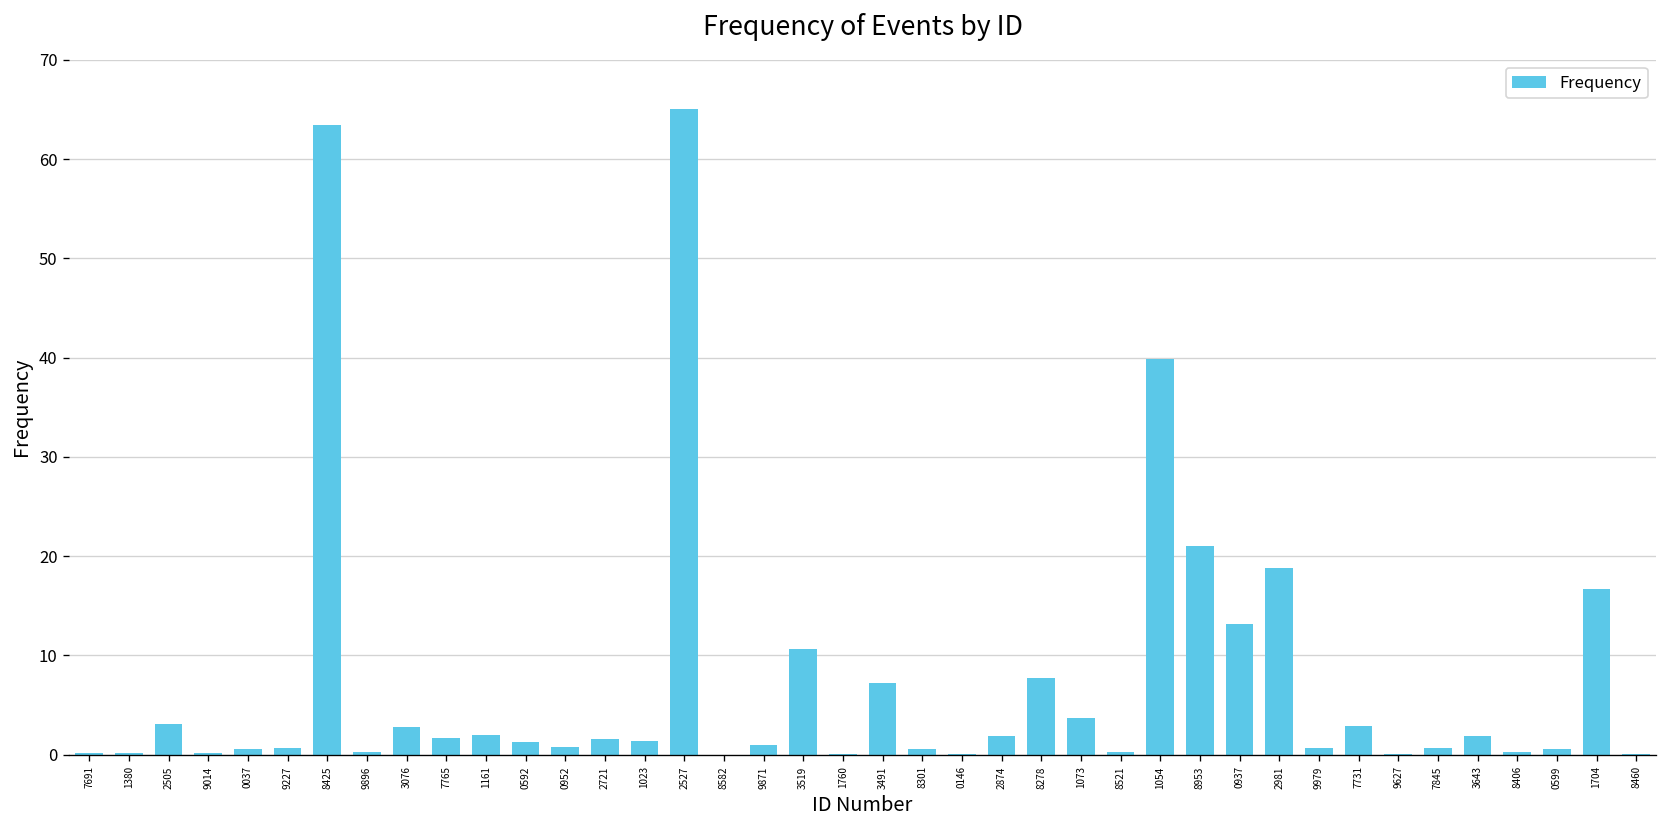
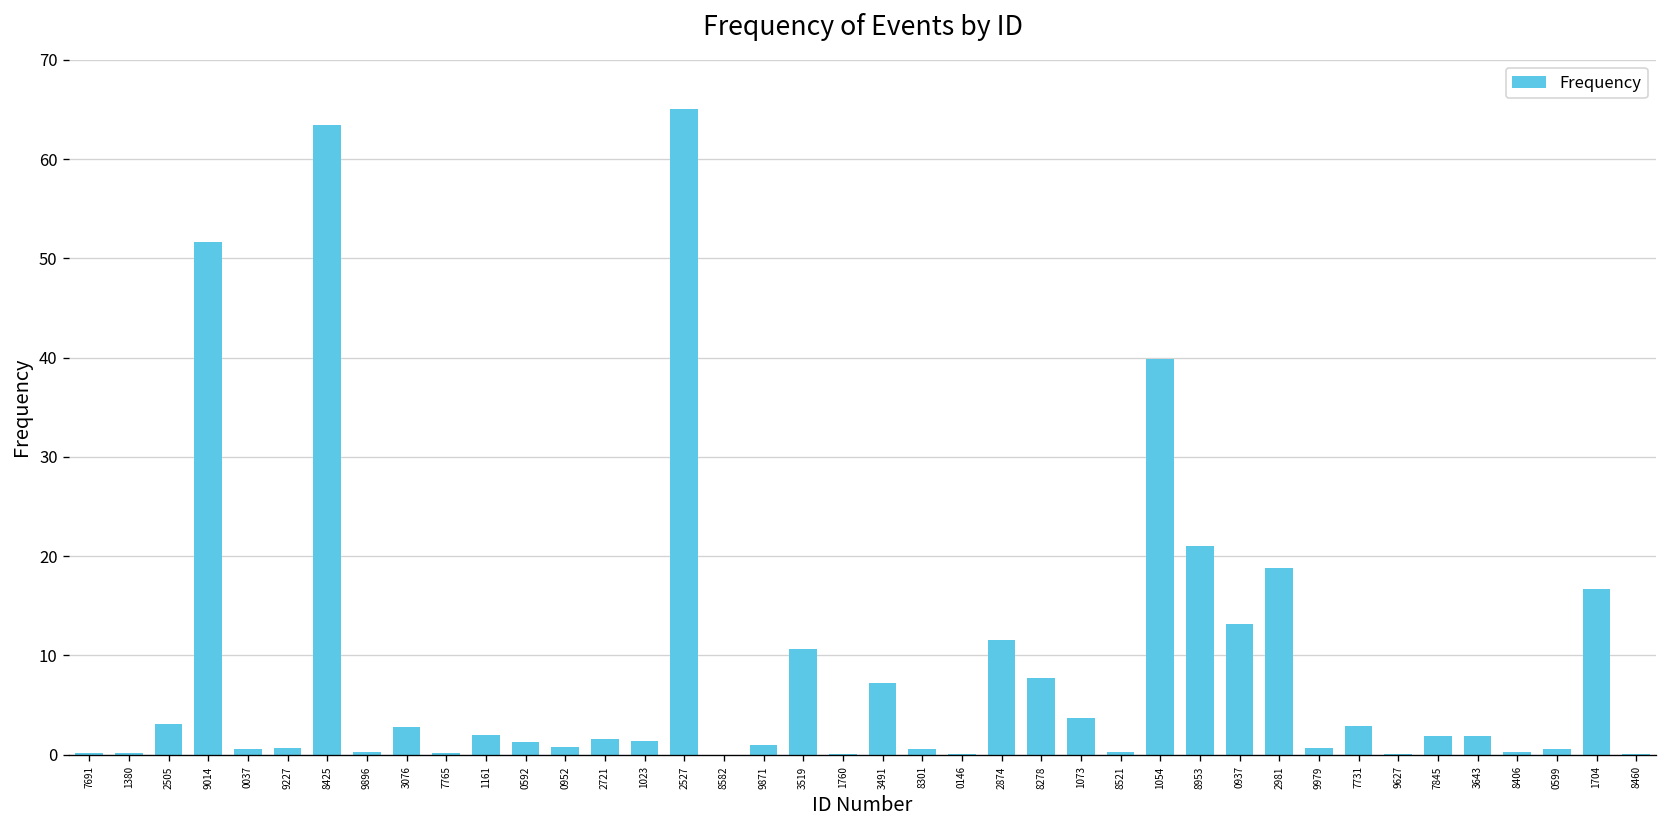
9014: 0 -> 52
7765: 2 -> 0
2874: 2 -> 12
7845: 1 -> 2
